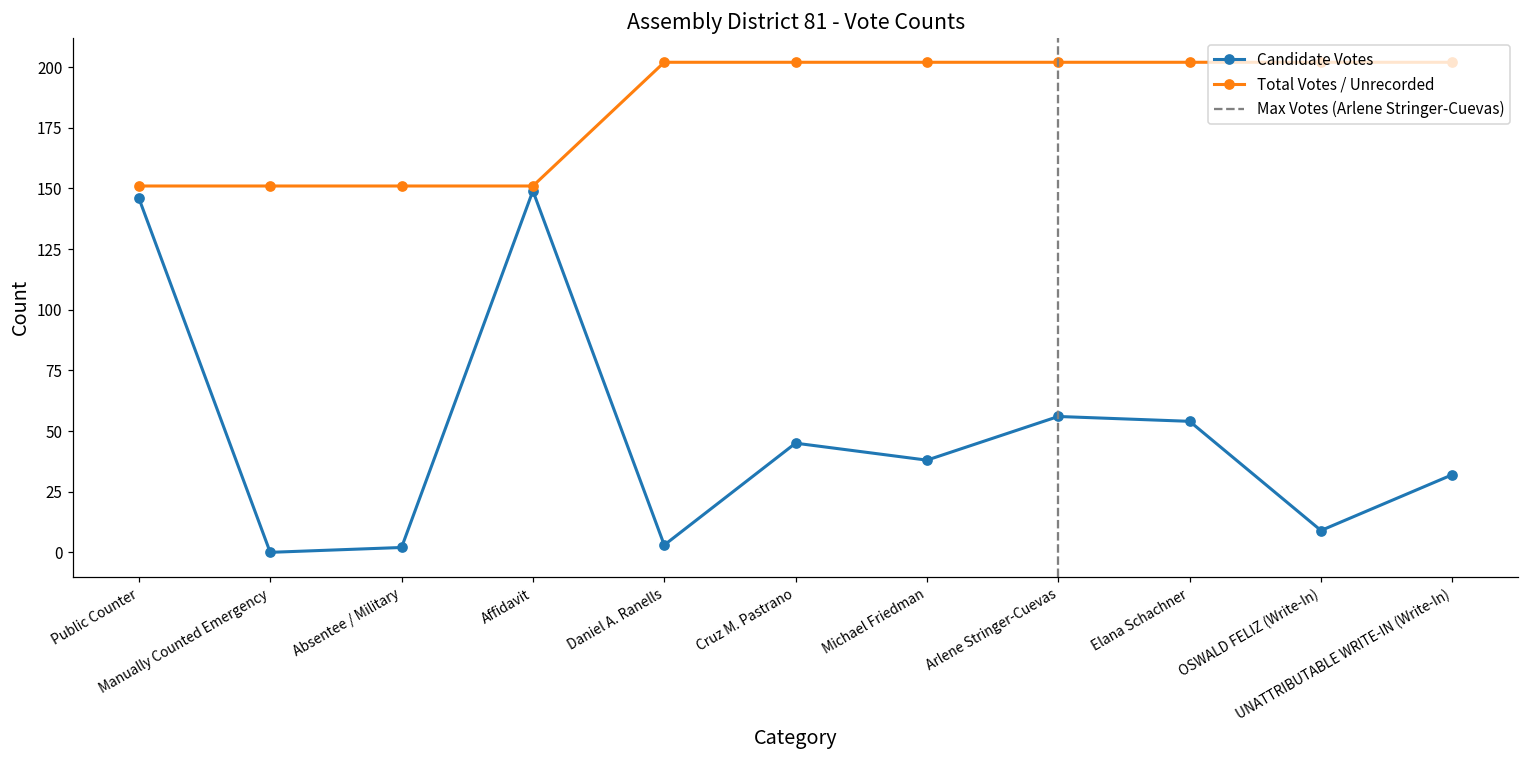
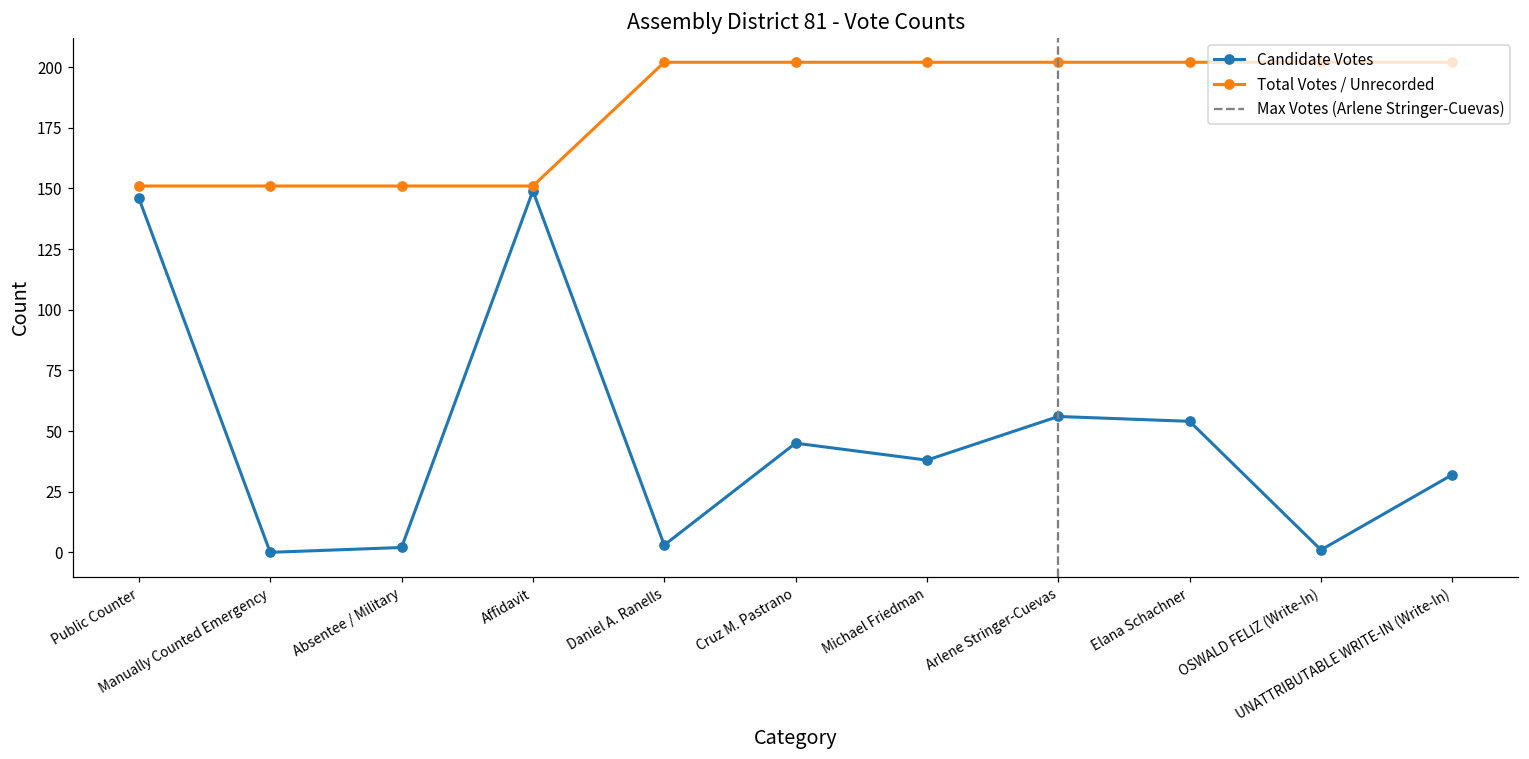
Candidate Votes, OSWALD FELIZ (Write-In): 9 -> 1
